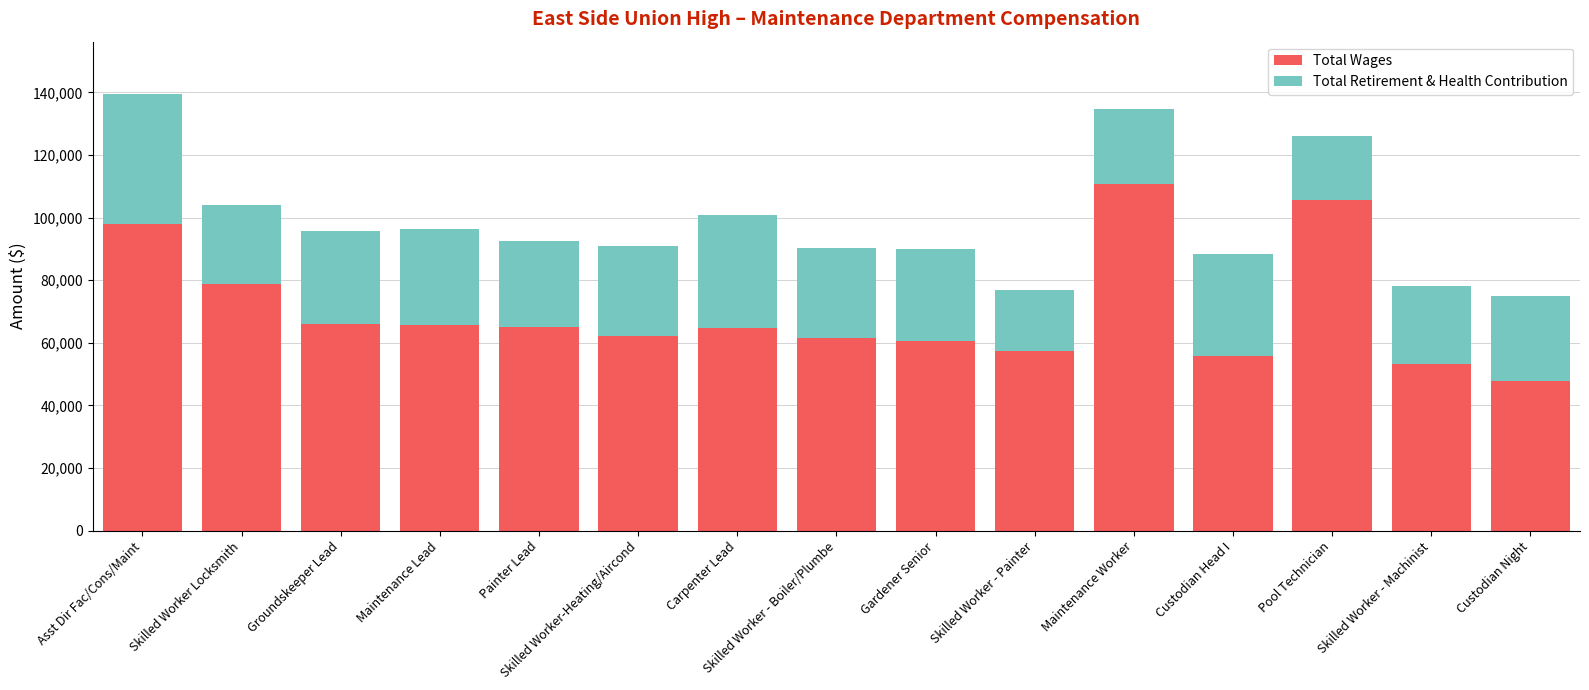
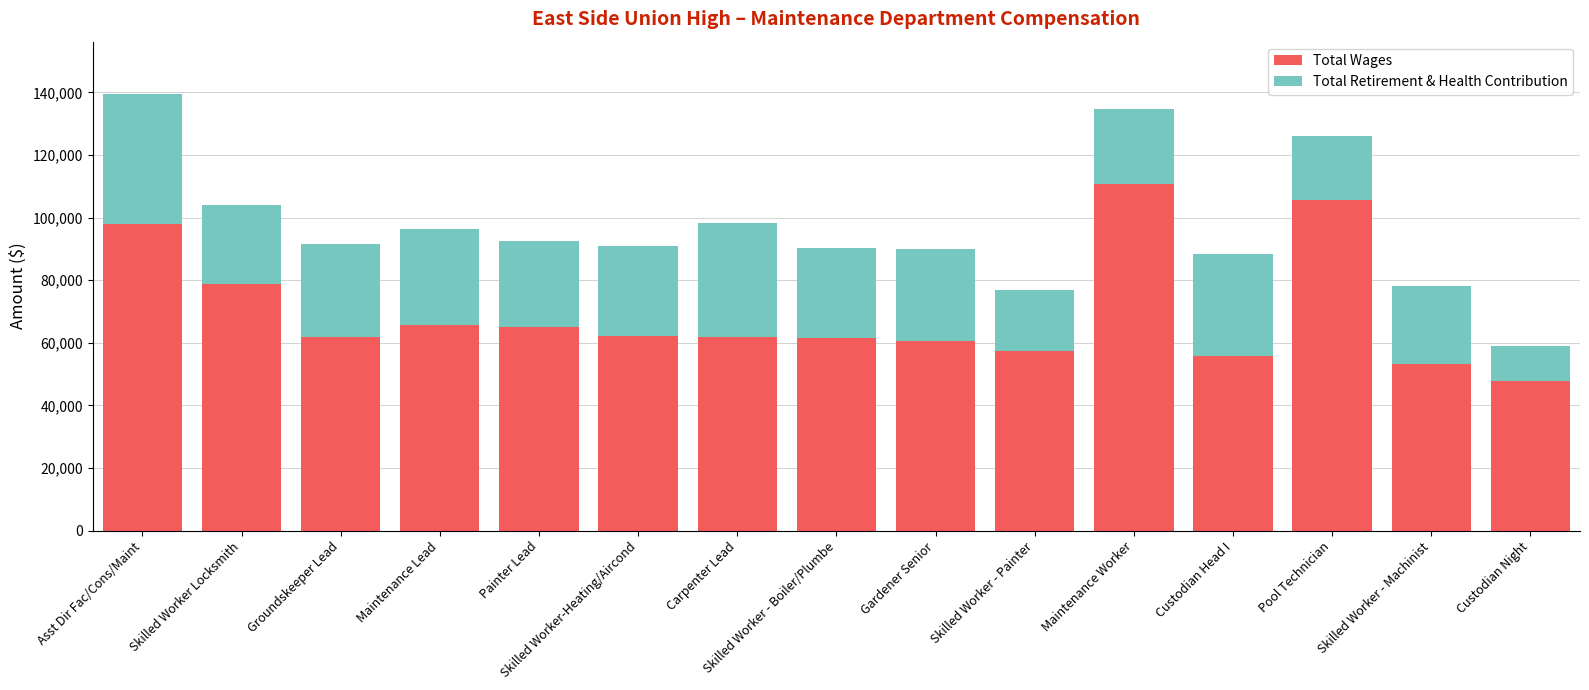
Total Wages, Groundskeeper Lead: 66,000 -> 62,000
Total Wages, Carpenter Lead: 65,000 -> 62,000
Total Retirement & Health Contribution, Custodian Night: 27,000 -> 11,000
